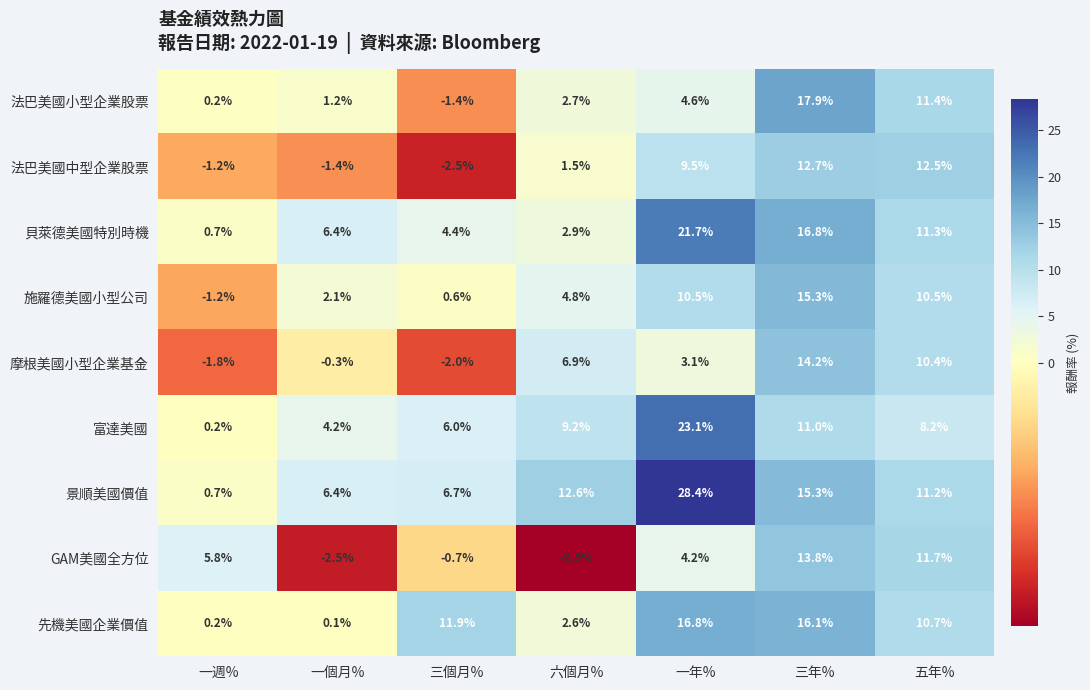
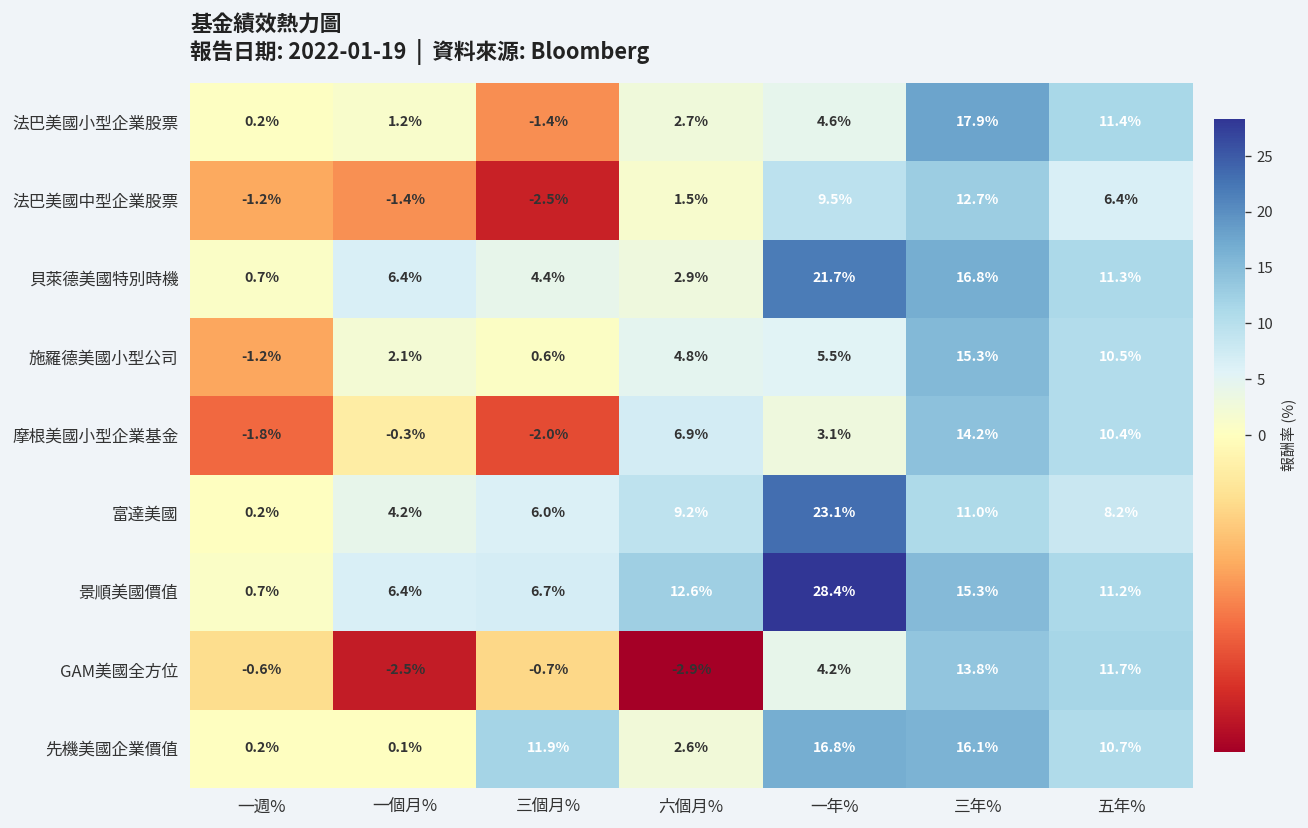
法巴美國中型企業股票, 五年%: 12.5% -> 6.4%
施羅德美國小型公司, 一年%: 10.5% -> 5.5%
GAM美國全方位, 一週%: 5.8% -> -0.6%
